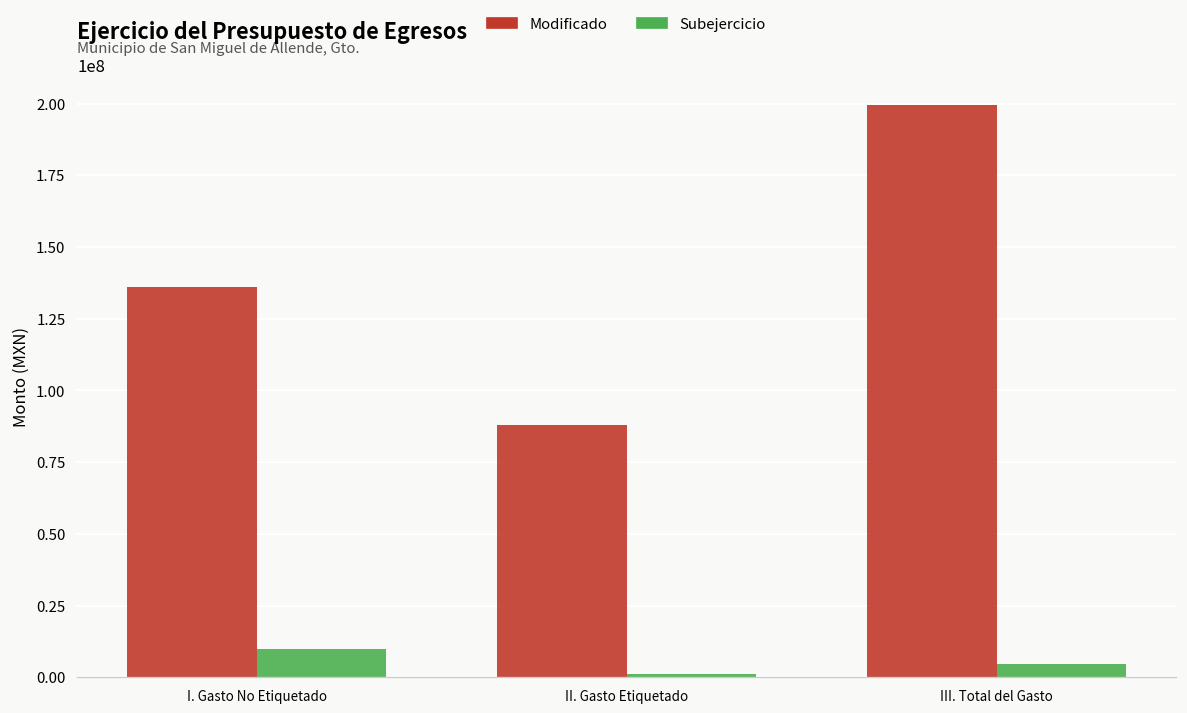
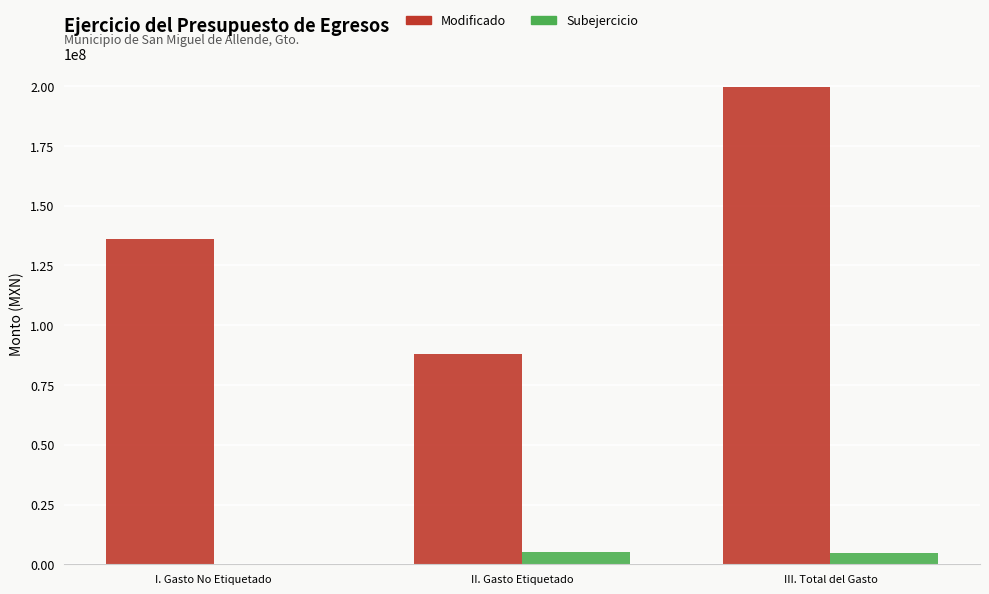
Subejercicio, I. Gasto No Etiquetado: 10000000 -> 0
Subejercicio, II. Gasto Etiquetado: 1000000 -> 5000000
